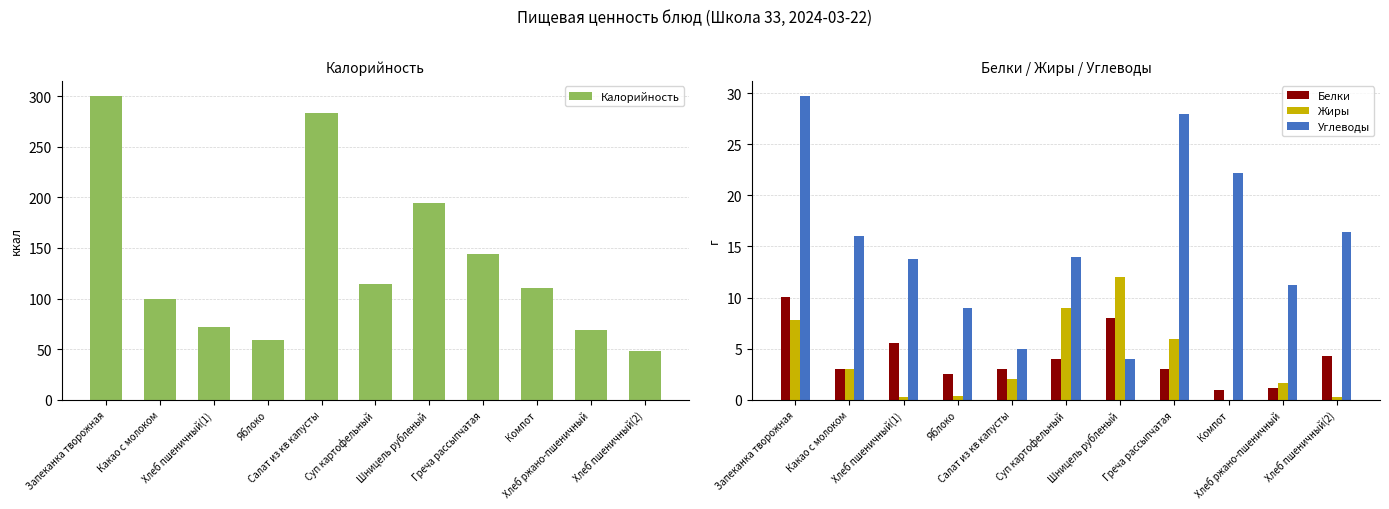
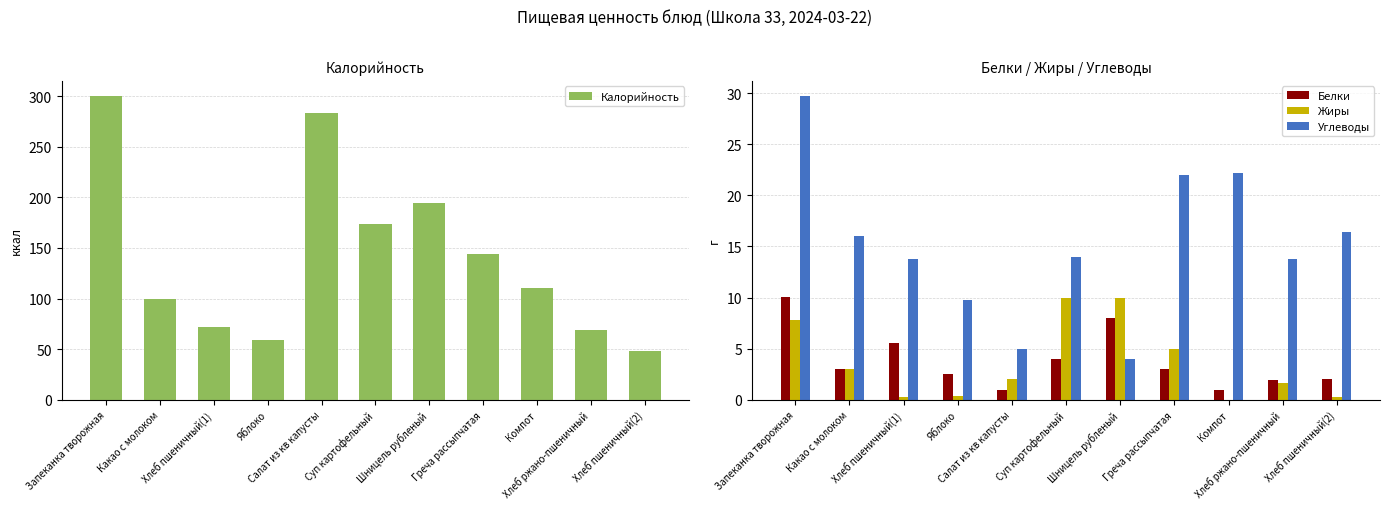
Калорийность, Суп картофельный: 114 -> 174
Белки / Жиры / Углеводы, Углеводы, Яблоко: 9.0 -> 9.8
Белки / Жиры / Углеводы, Белки, Салат из кв капусты: 3 -> 1
Белки / Жиры / Углеводы, Жиры, Суп картофельный: 9 -> 10
Белки / Жиры / Углеводы, Жиры, Шницель рубленый: 12 -> 10
Белки / Жиры / Углеводы, Жиры, Греча рассыпчатая: 6 -> 5
Белки / Жиры / Углеводы, Углеводы, Греча рассыпчатая: 28 -> 22
Белки / Жиры / Углеводы, Белки, Хлеб ржано-пшеничный: 1.2 -> 2.0
Белки / Жиры / Углеводы, Углеводы, Хлеб ржано-пшеничный: 11.2 -> 13.8
Белки / Жиры / Углеводы, Белки, Хлеб пшеничный(2): 4.3 -> 2.1
